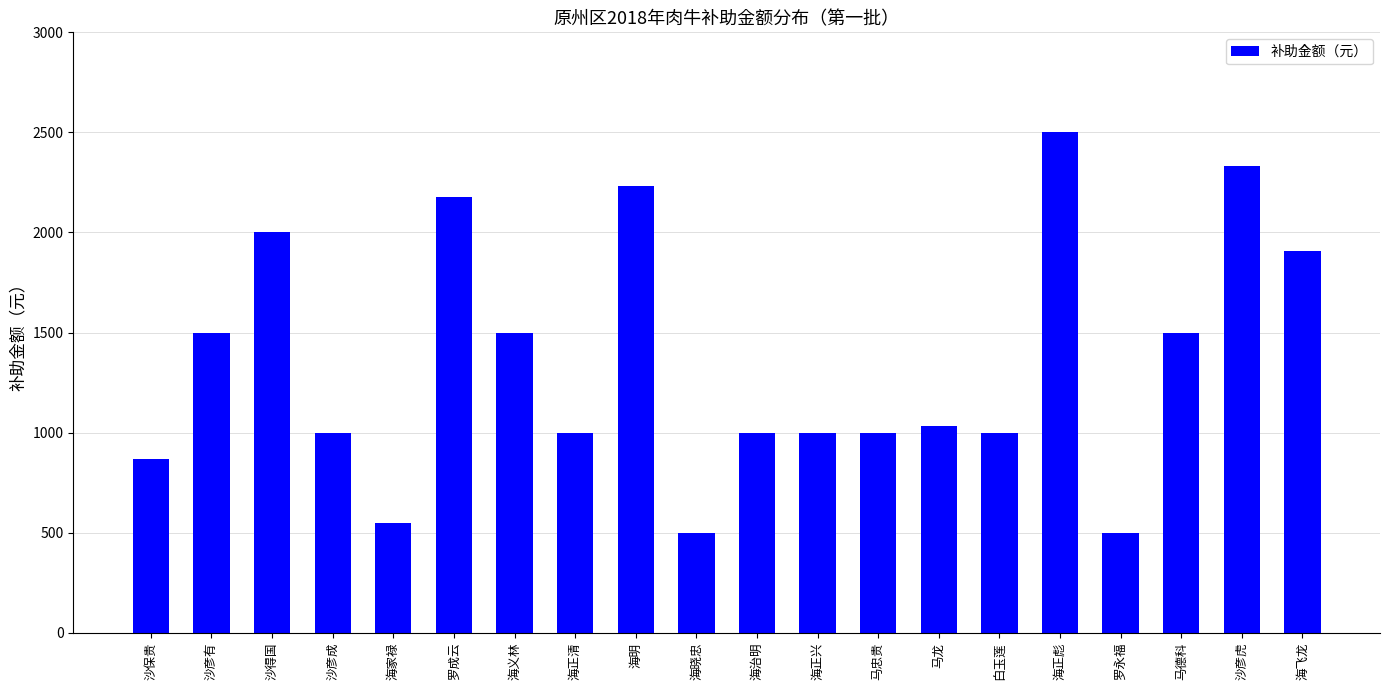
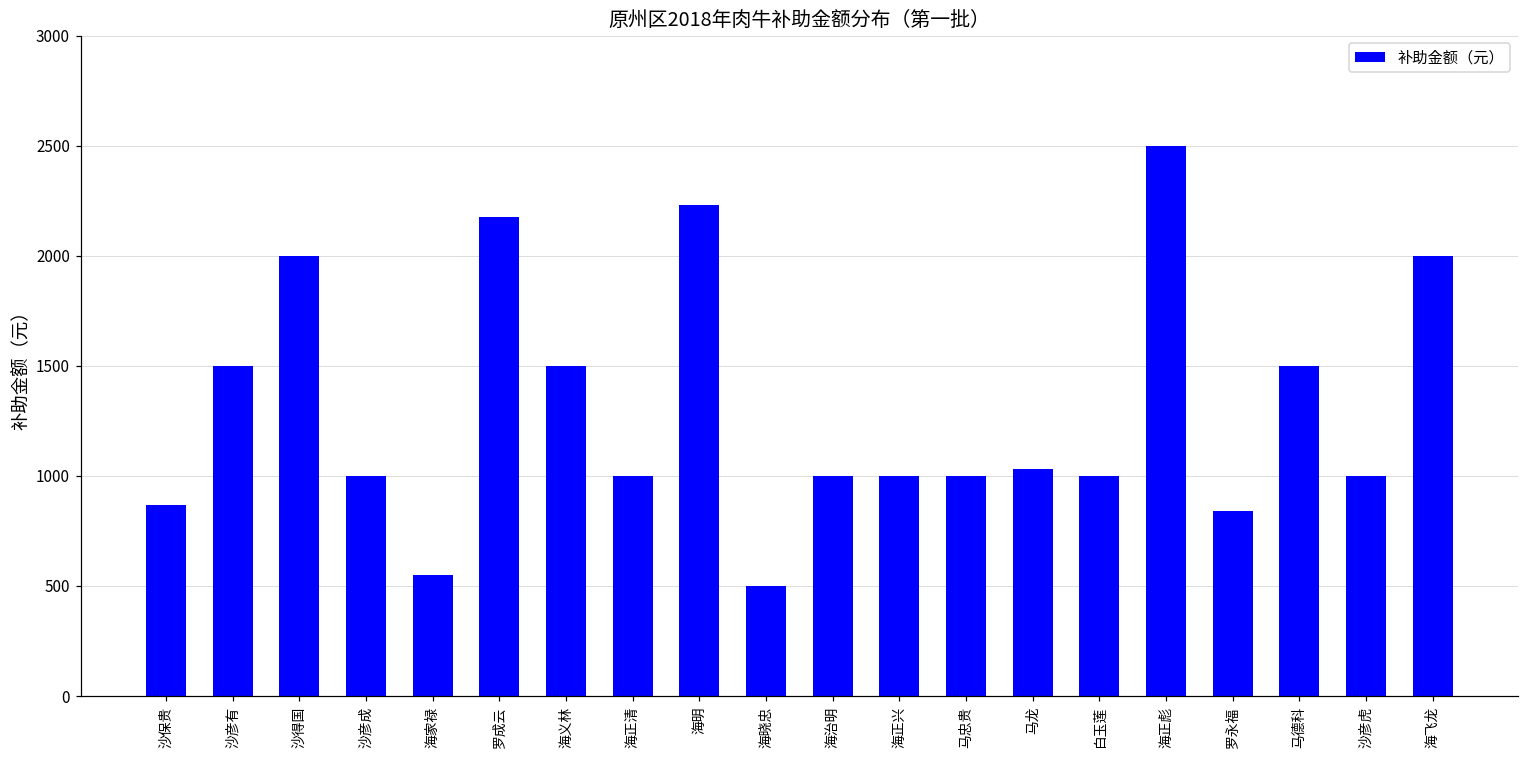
罗永福: 500 -> 840
沙彦虎: 2330 -> 1000
海飞龙: 1910 -> 2000
